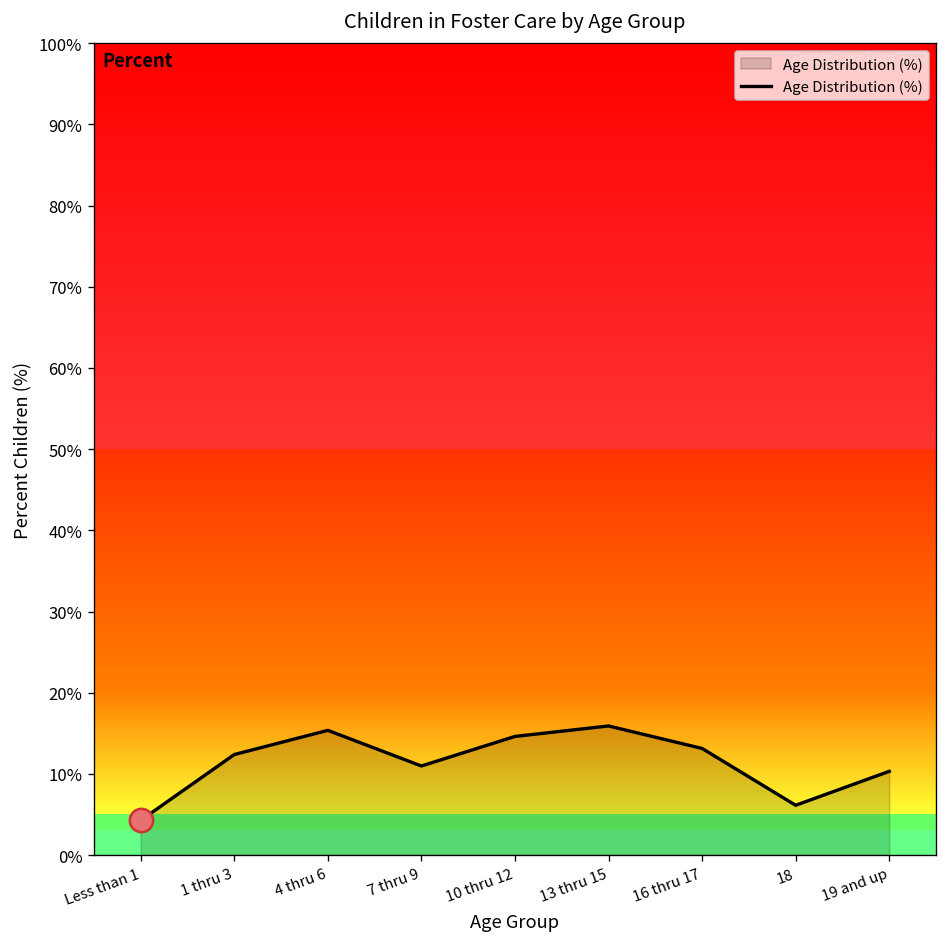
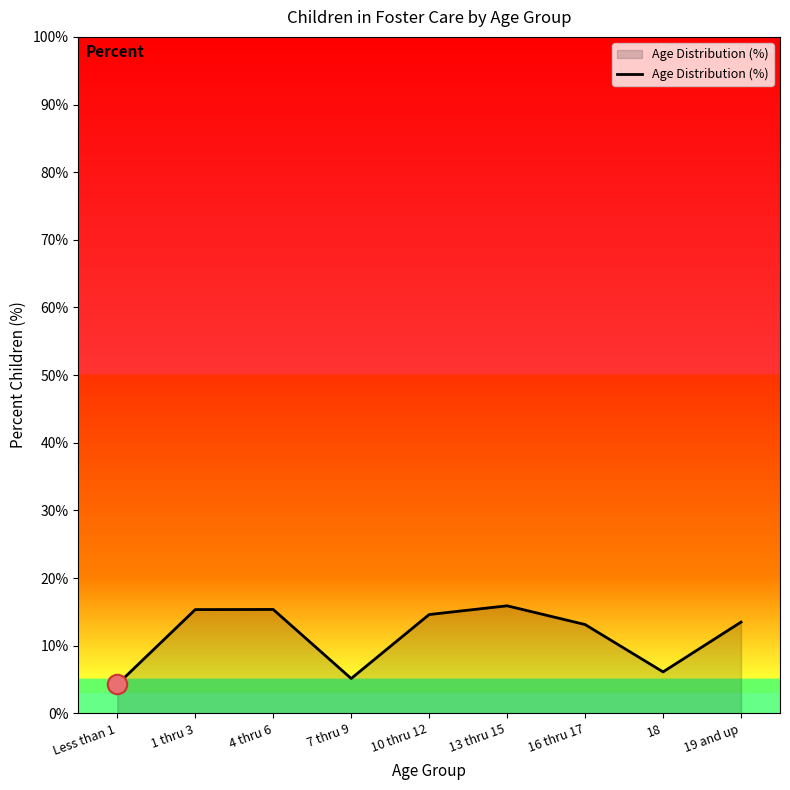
Age Distribution (%), 1 thru 3: 12% -> 15%
Age Distribution (%), 7 thru 9: 11% -> 5%
Age Distribution (%), 19 and up: 10% -> 13%
